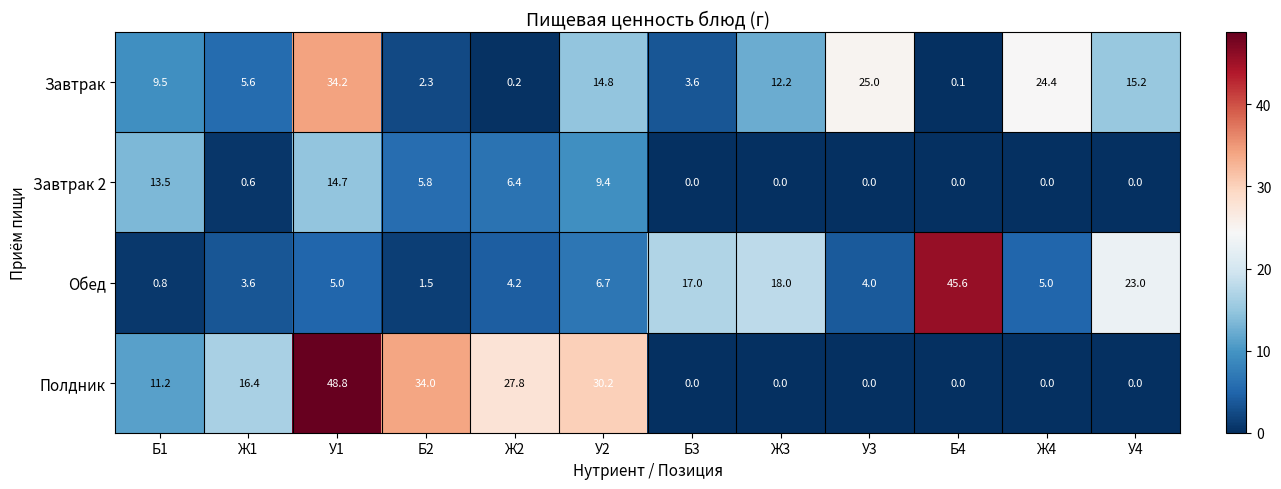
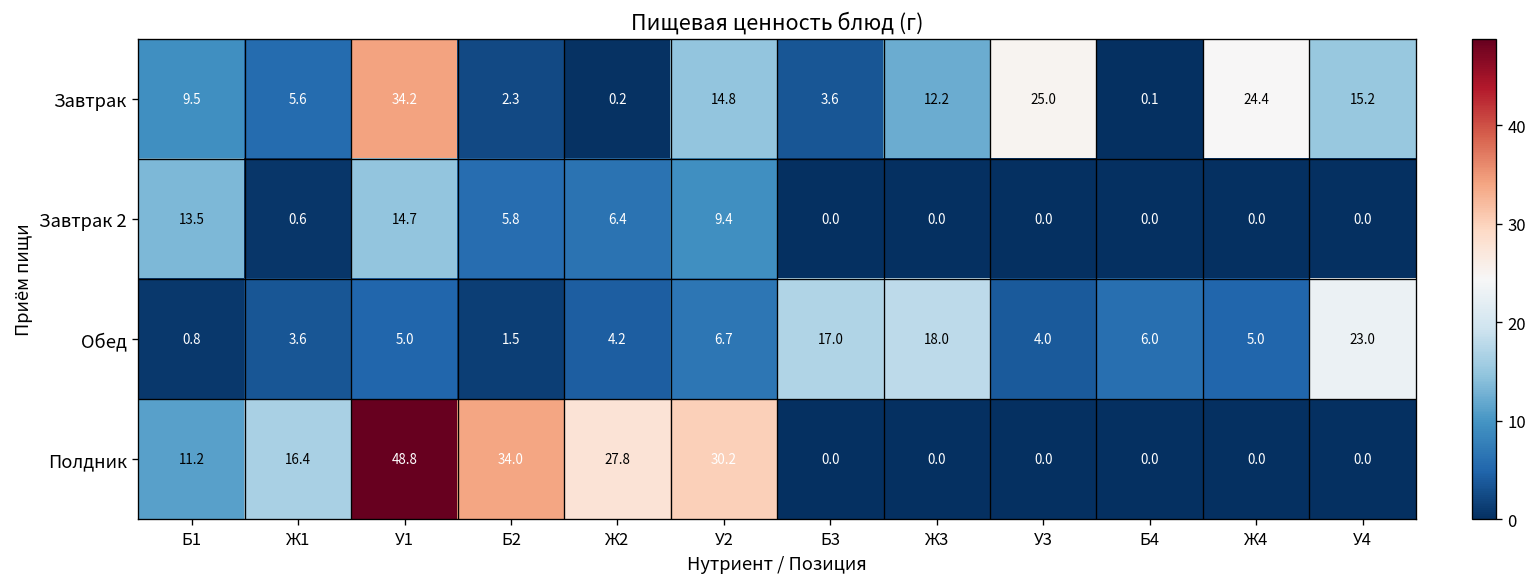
Обед, Б4: 45.6 -> 6.0
